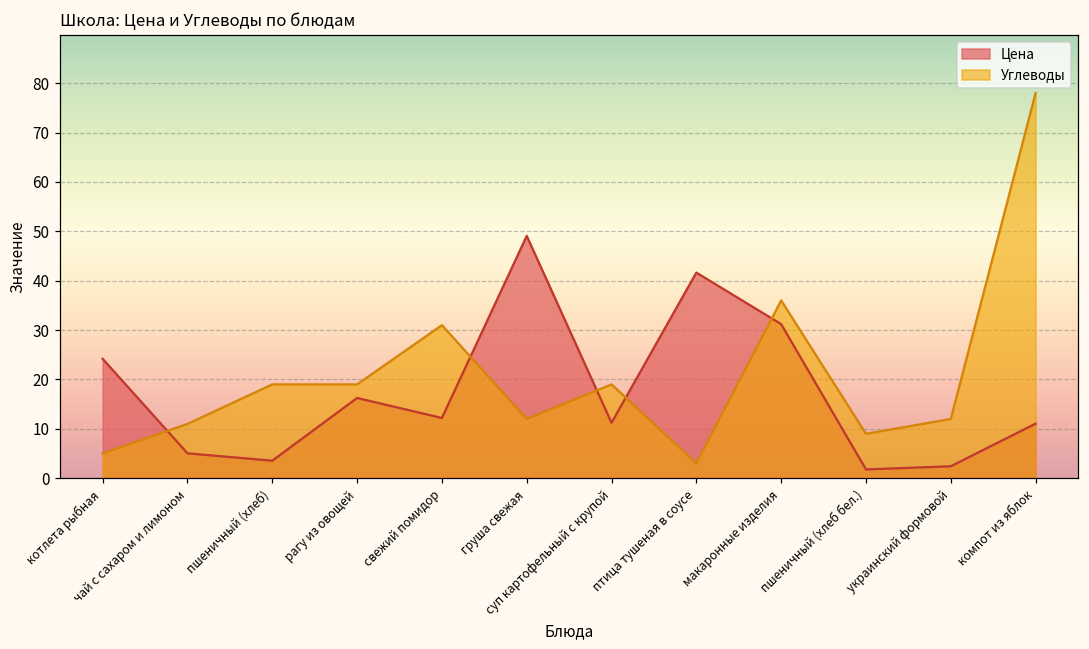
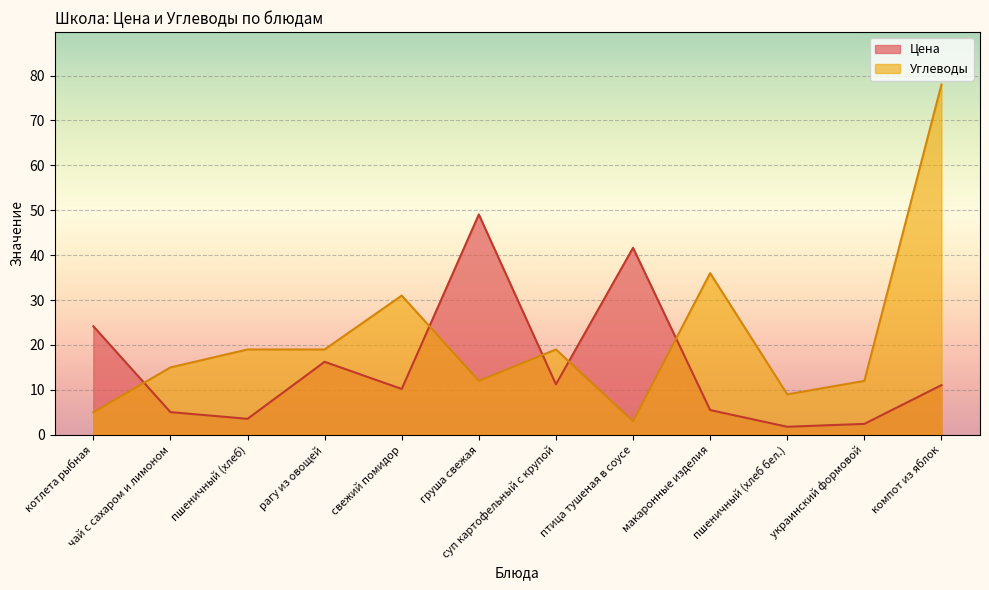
Углеводы, чай с сахаром и лимоном: 11 -> 15
Цена, свежий помидор: 12 -> 10
Цена, макаронные изделия: 31 -> 6
